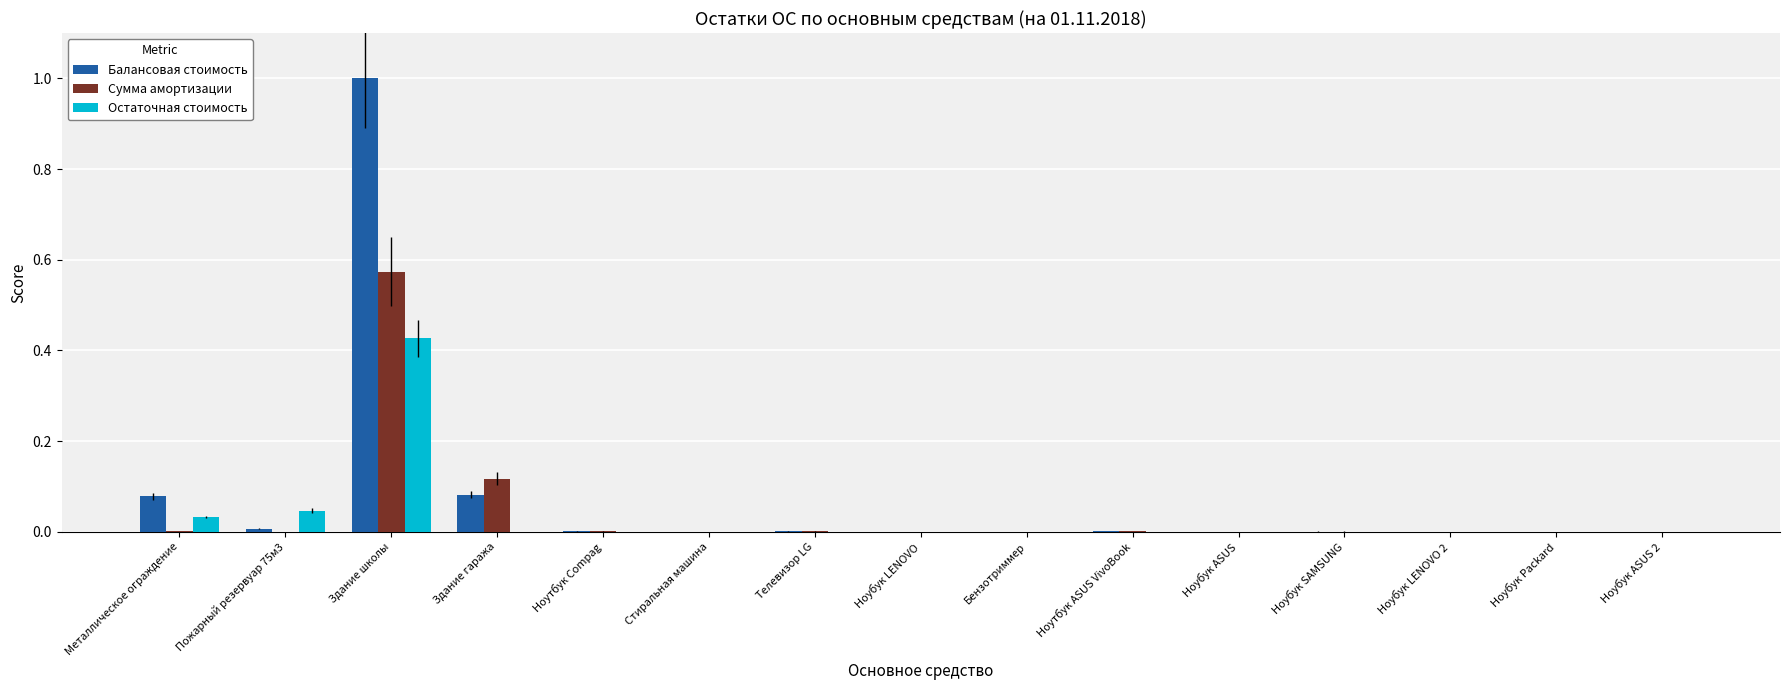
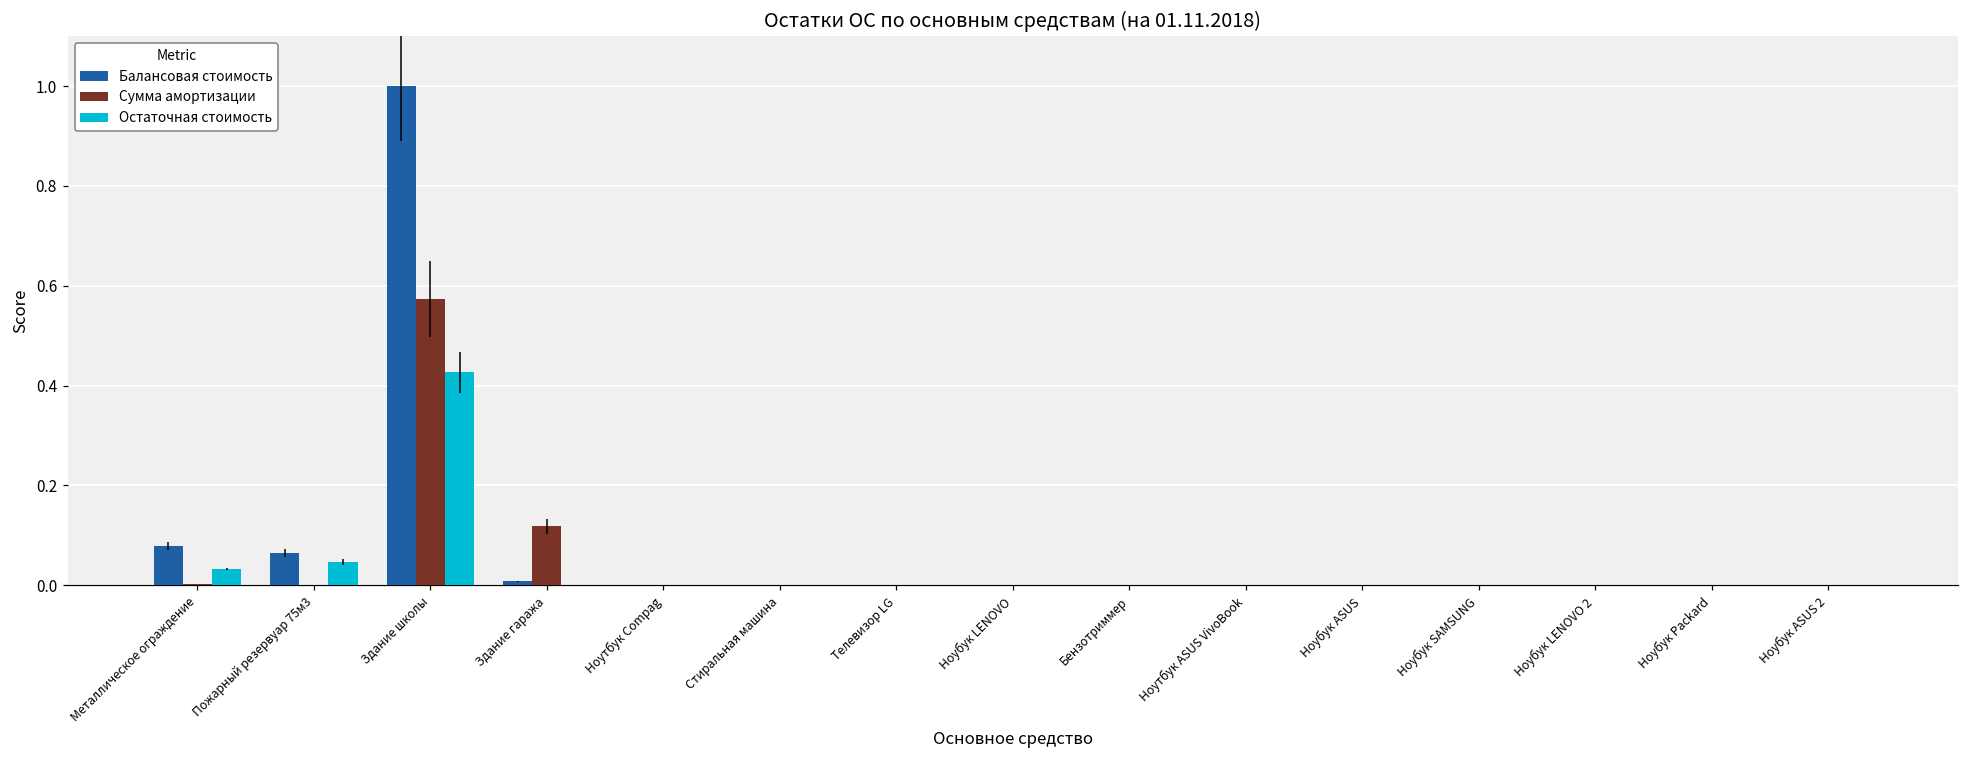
Балансовая стоимость, Пожарный резервуар 75м3: 0.01 -> 0.06
Балансовая стоимость, Здание гаража: 0.08 -> 0.01
